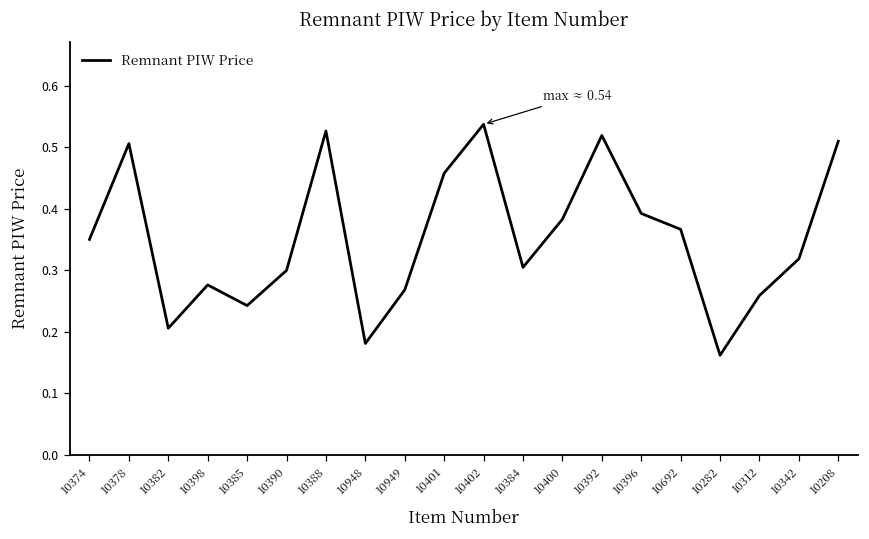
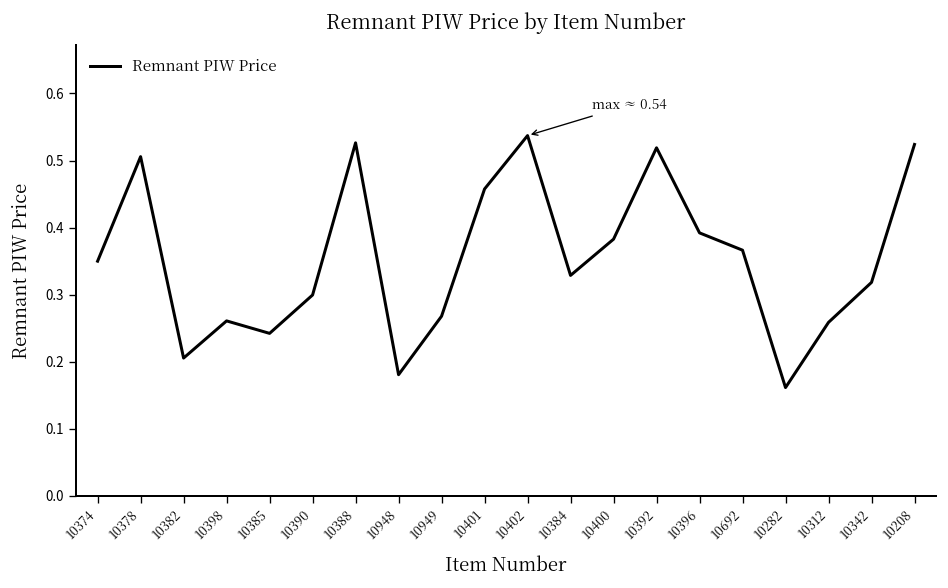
10398: 0.28 -> 0.26
10384: 0.30 -> 0.33
10208: 0.51 -> 0.52
